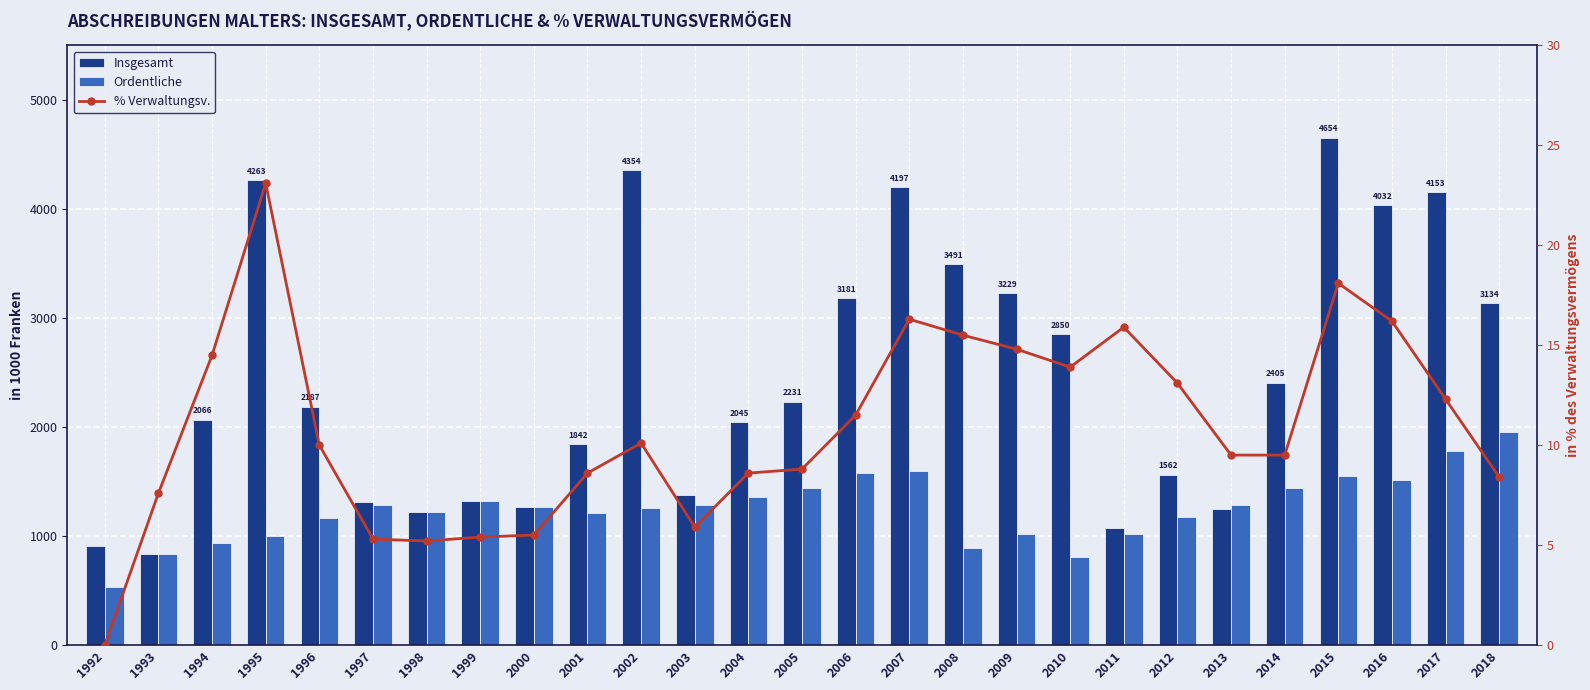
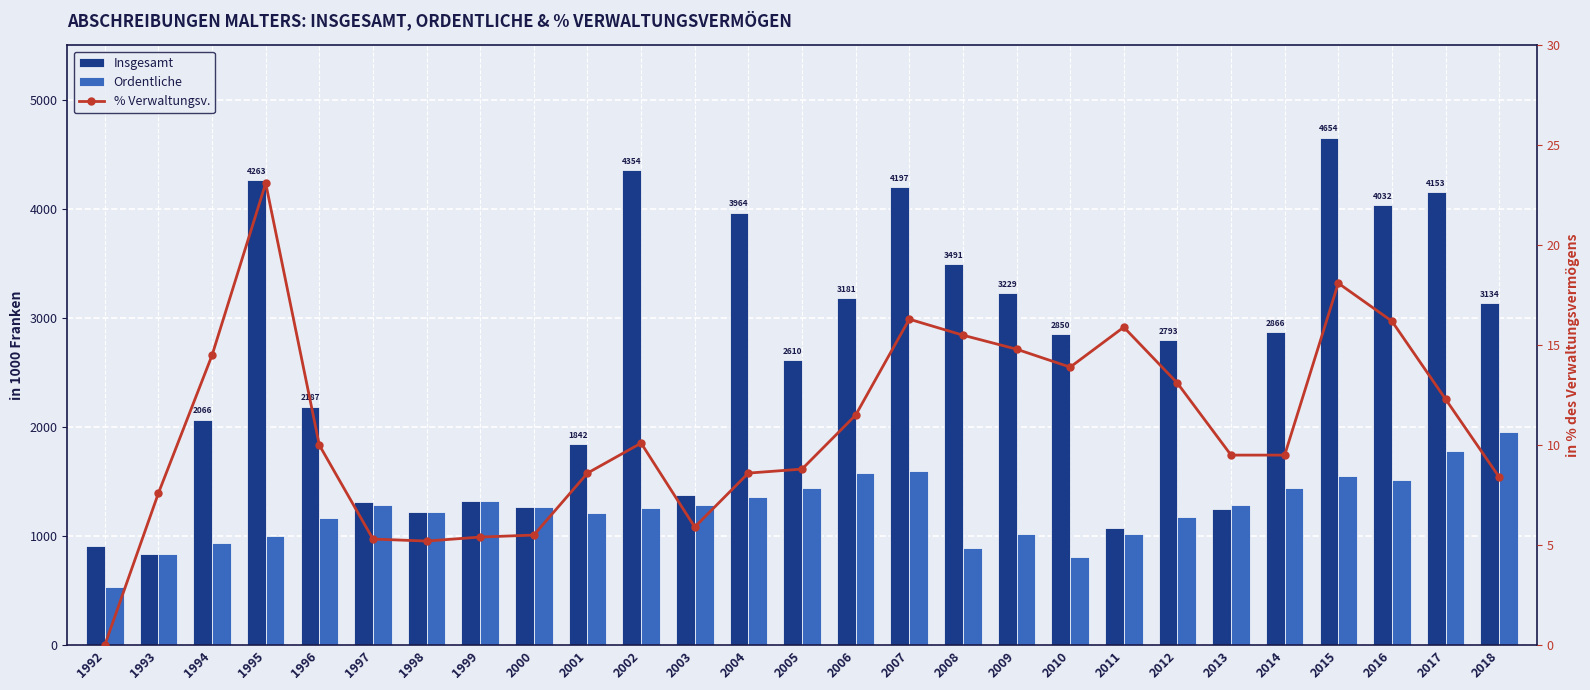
Insgesamt, 2004: 2045 -> 3964
Insgesamt, 2005: 2231 -> 2610
Insgesamt, 2012: 1562 -> 2793
Insgesamt, 2014: 2405 -> 2866
